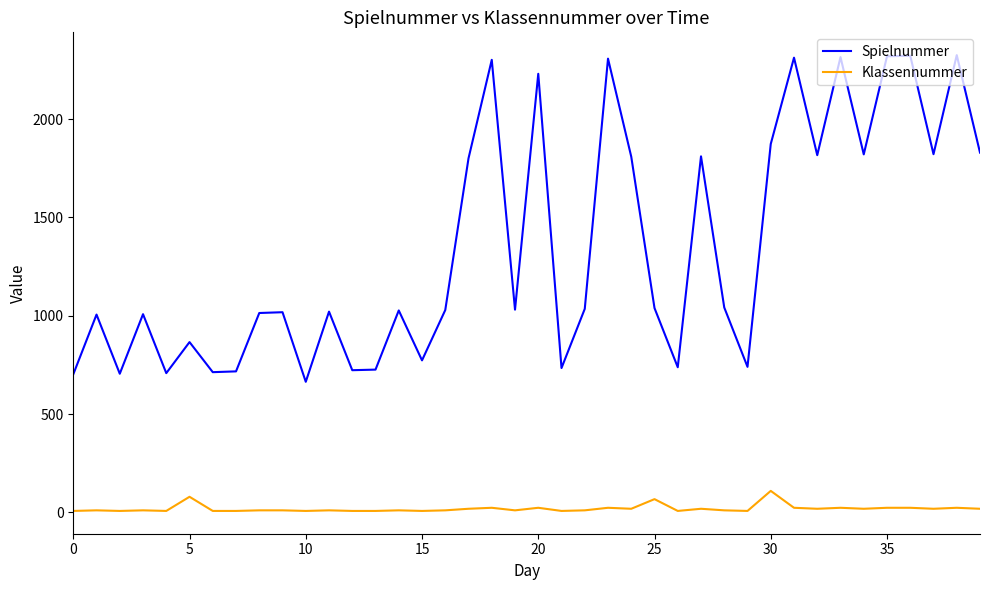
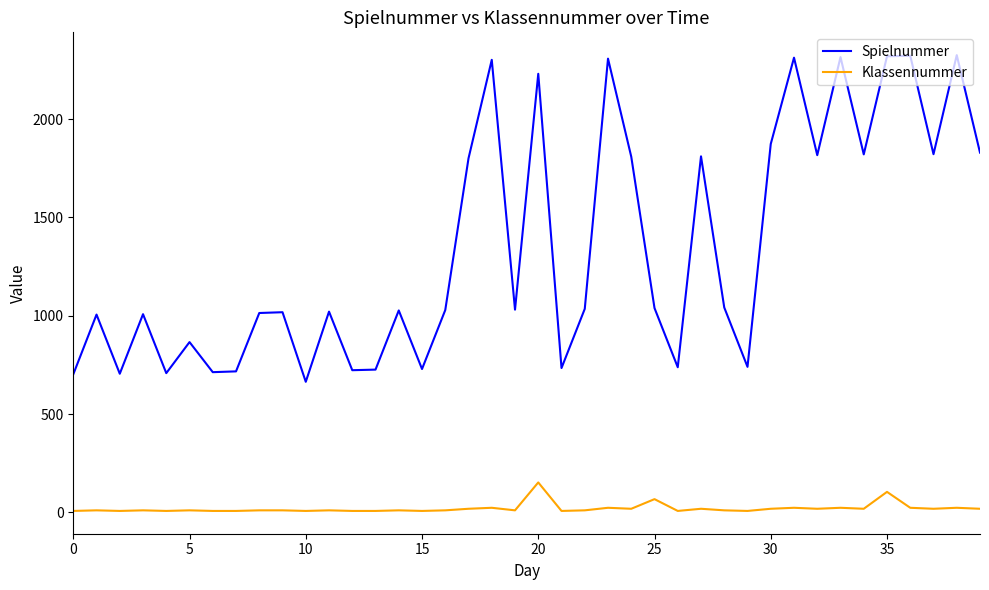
Klassennummer, 5: 80 -> 10
Spielnummer, 15: 770 -> 730
Klassennummer, 20: 20 -> 150
Klassennummer, 30: 110 -> 20
Klassennummer, 35: 20 -> 100
